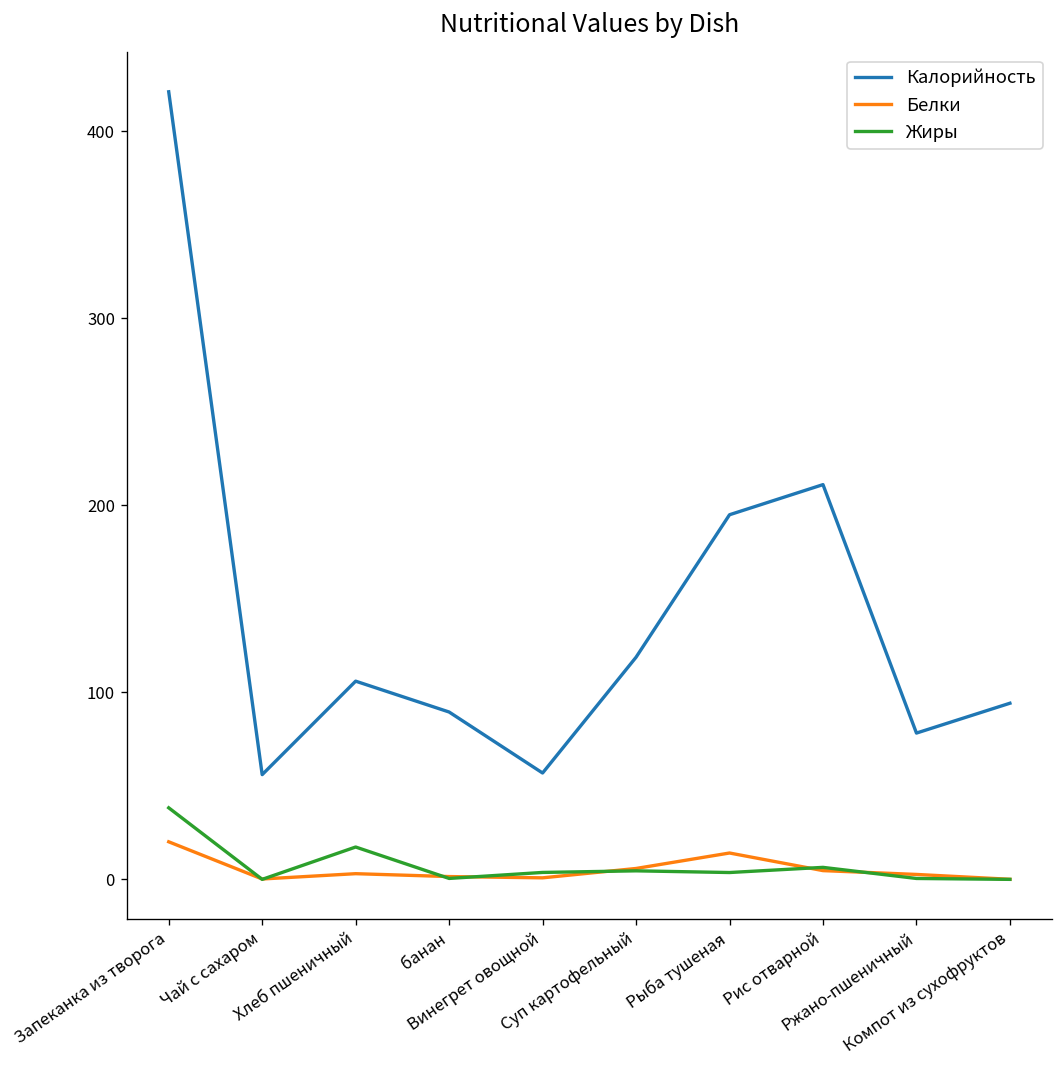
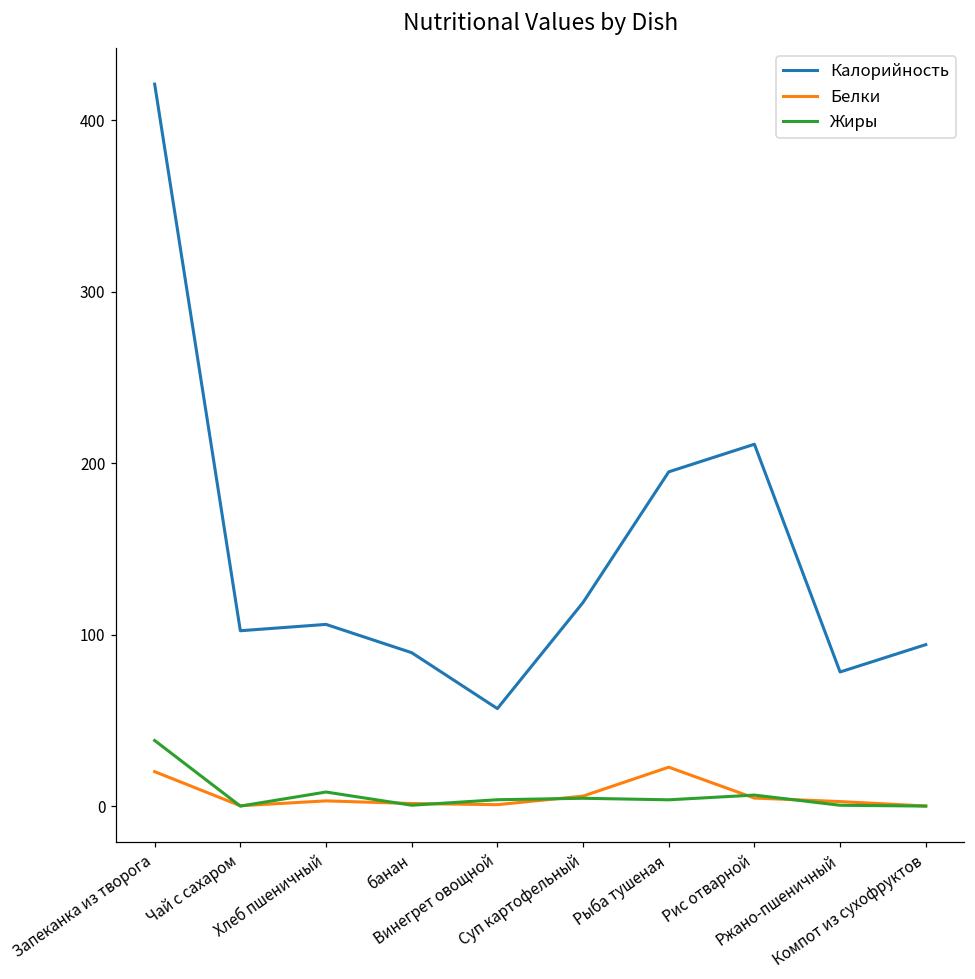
Калорийность, Чай с сахаром: 56 -> 102
Жиры, Хлеб пшеничный: 17 -> 8
Белки, Рыба тушеная: 14 -> 23
